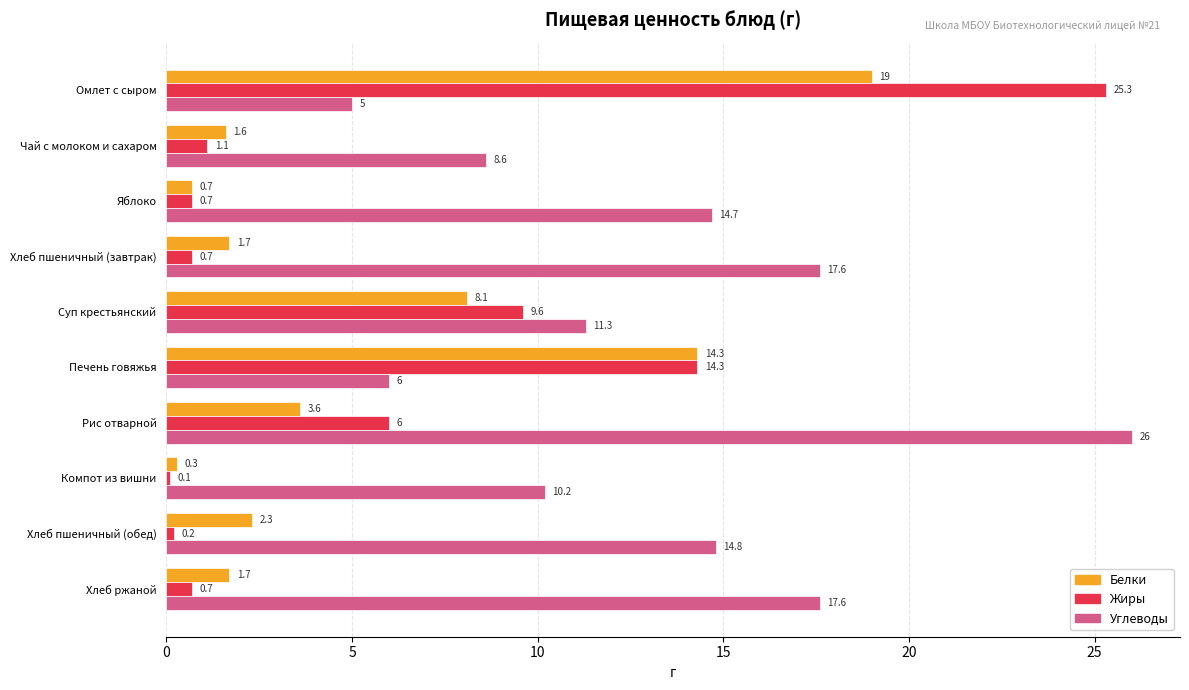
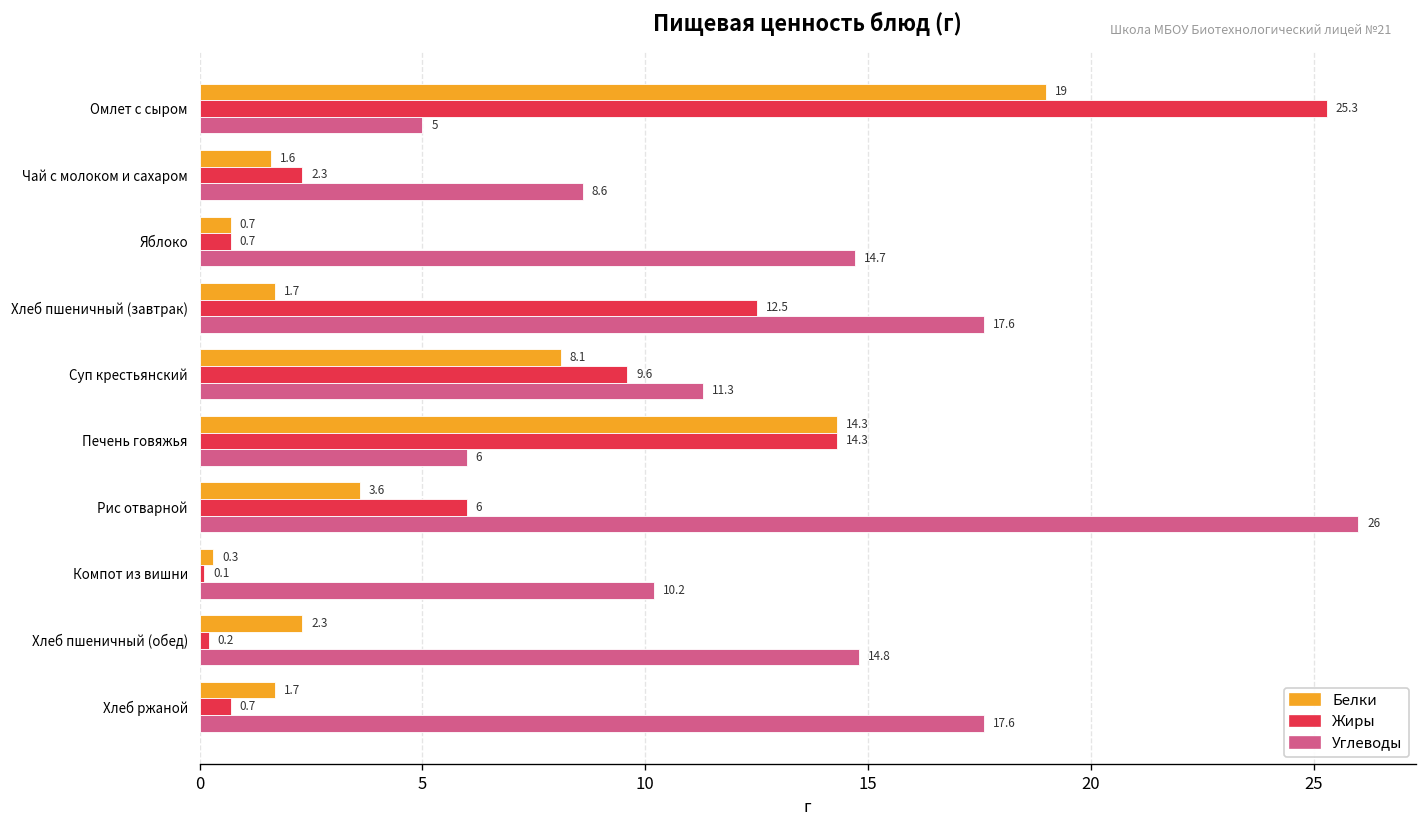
Жиры, Чай с молоком и сахаром: 1.1 -> 2.3
Жиры, Хлеб пшеничный (завтрак): 0.7 -> 12.5
